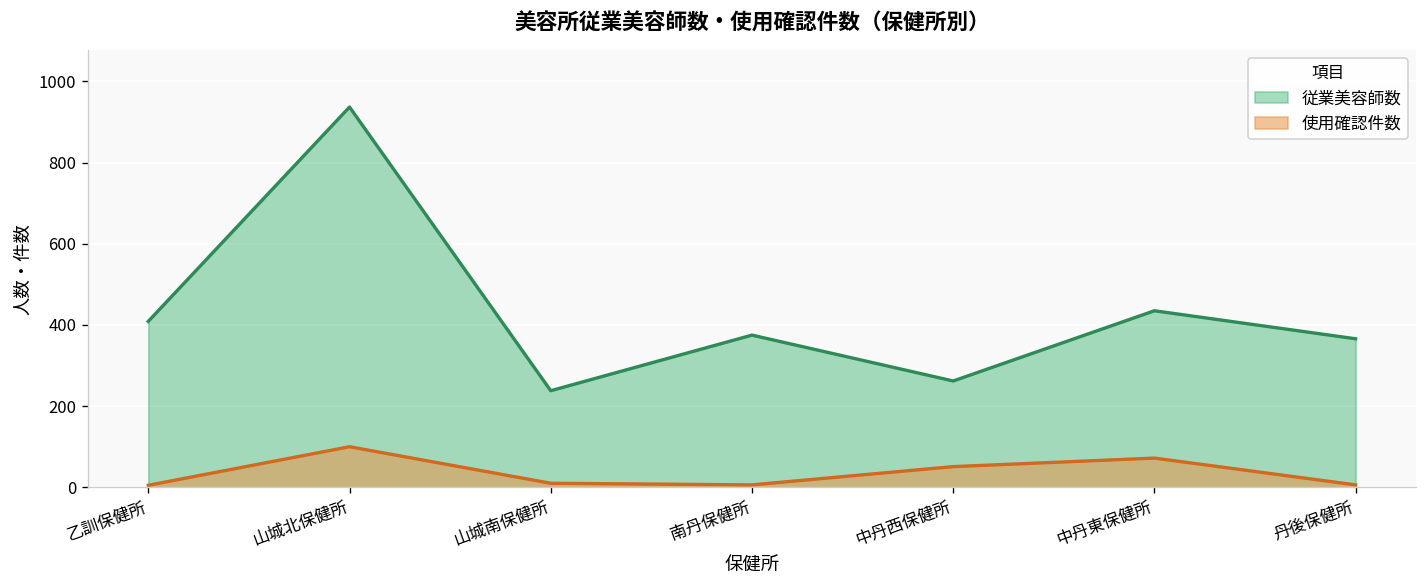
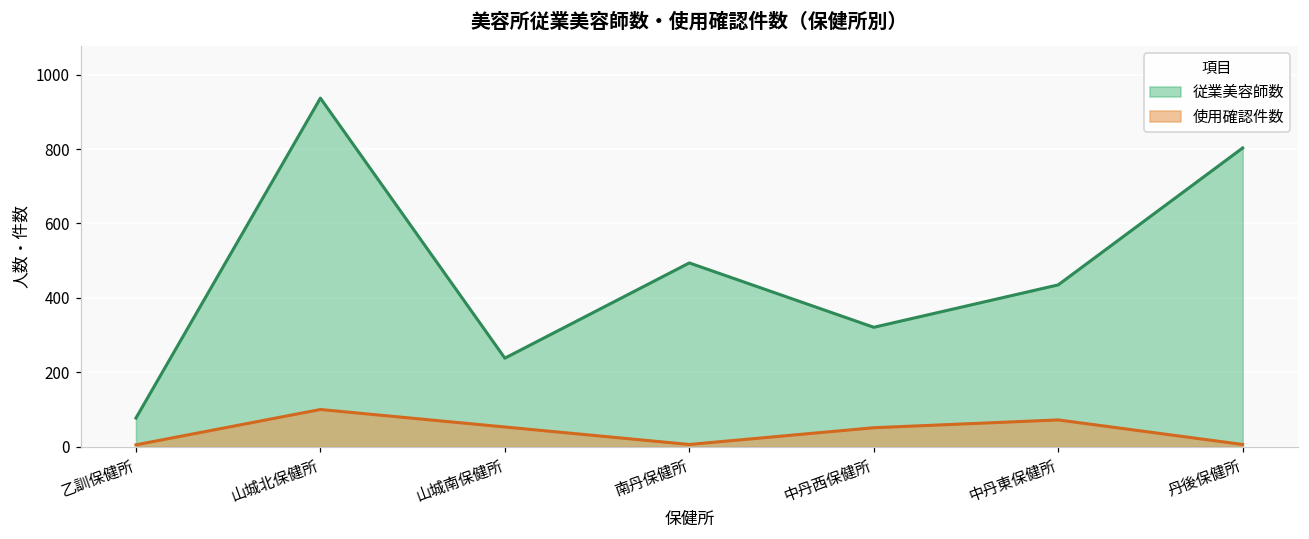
従業美容師数, 乙訓保健所: 410 -> 80
使用確認件数, 山城南保健所: 10 -> 50
従業美容師数, 南丹保健所: 380 -> 490
従業美容師数, 中丹西保健所: 260 -> 320
従業美容師数, 丹後保健所: 370 -> 800
